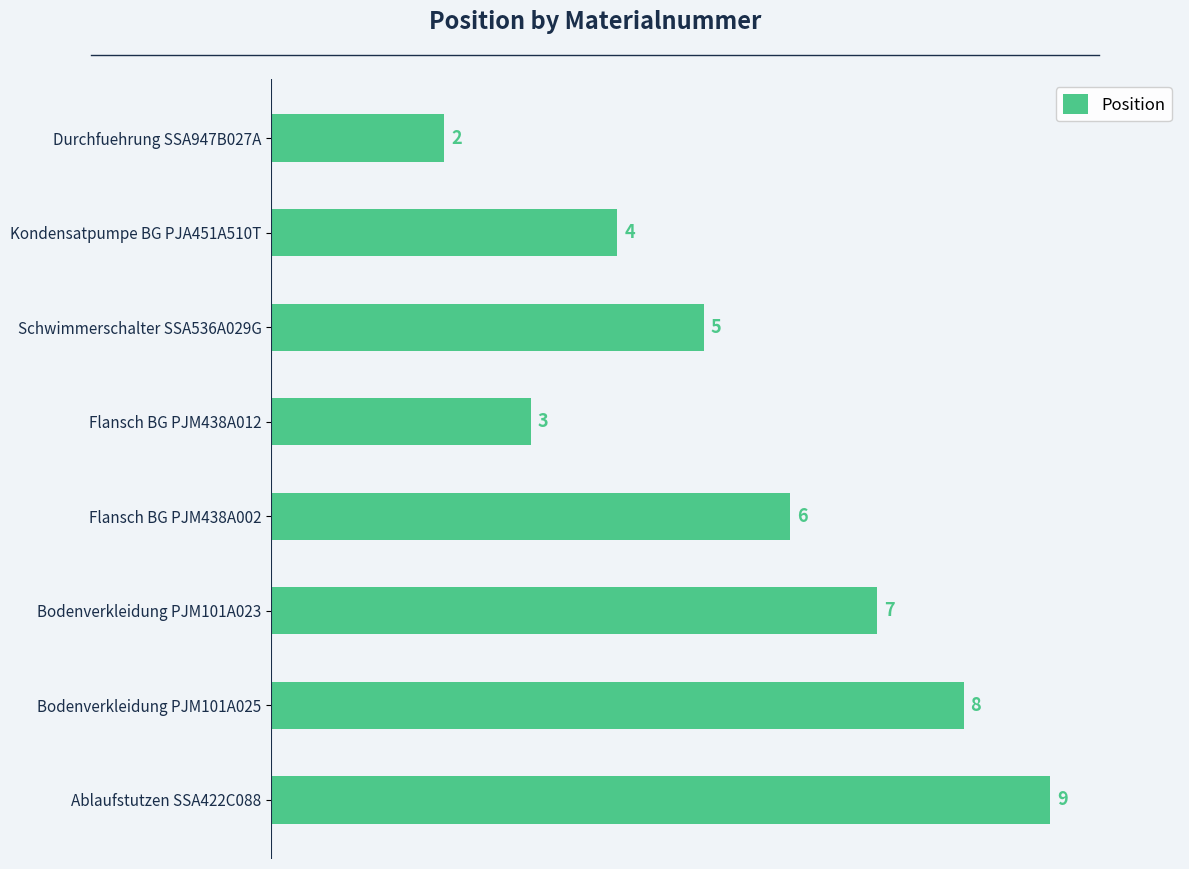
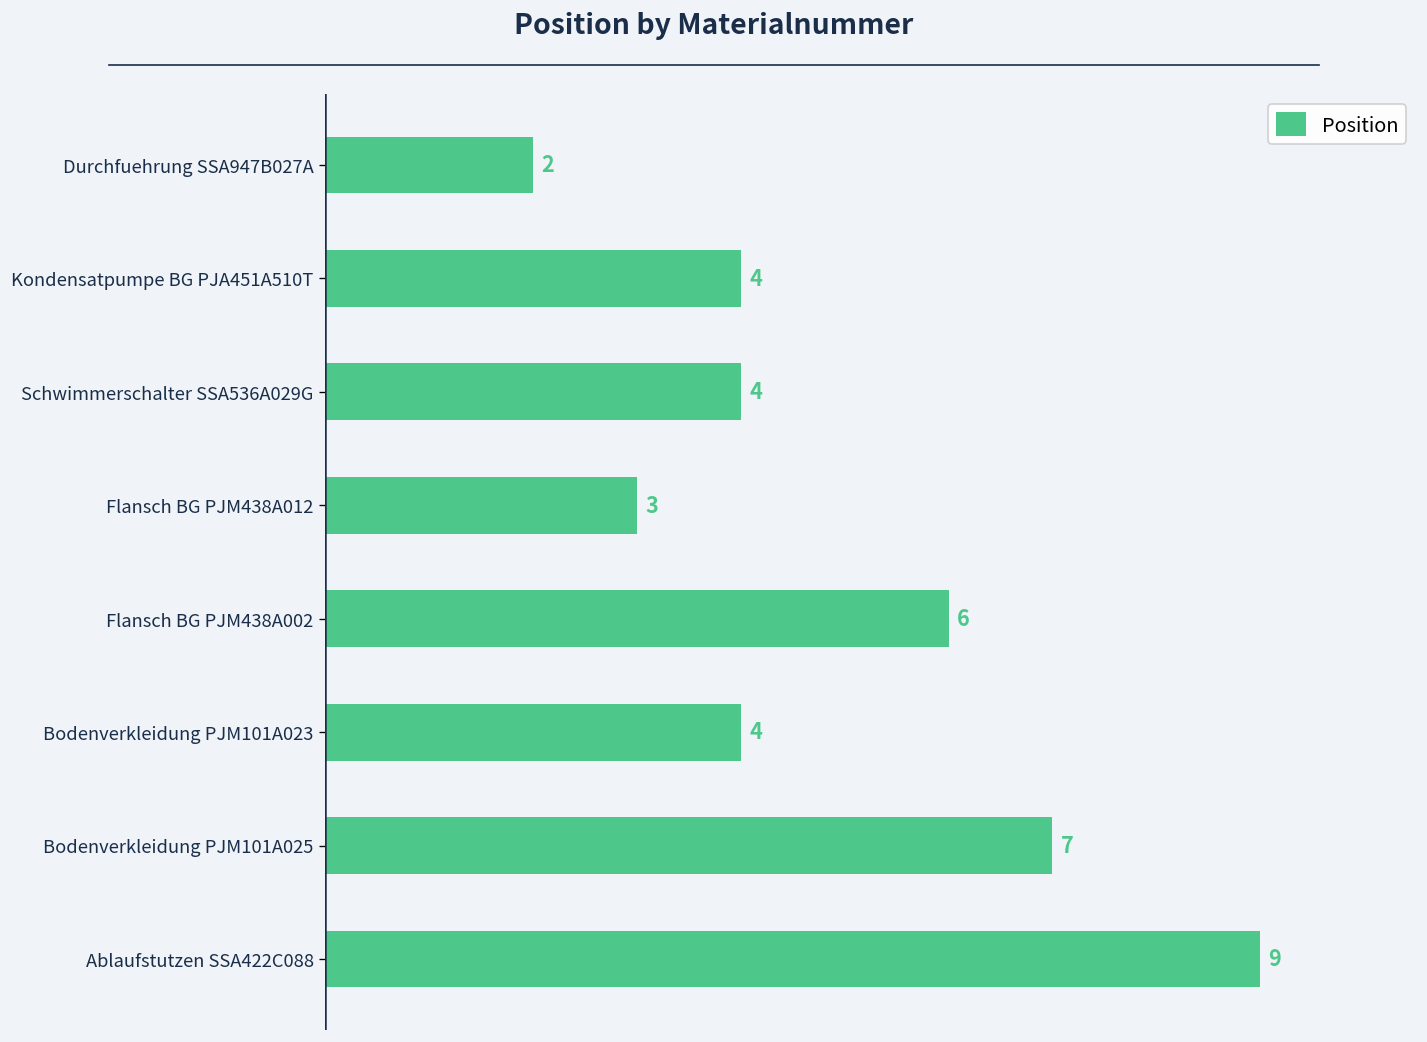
Schwimmerschalter SSA536A029G: 5 -> 4
Bodenverkleidung PJM101A023: 7 -> 4
Bodenverkleidung PJM101A025: 8 -> 7
